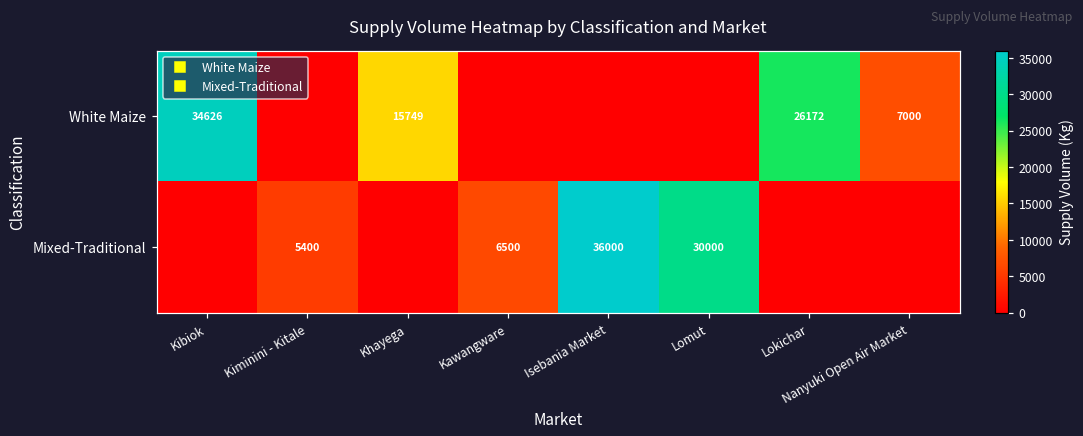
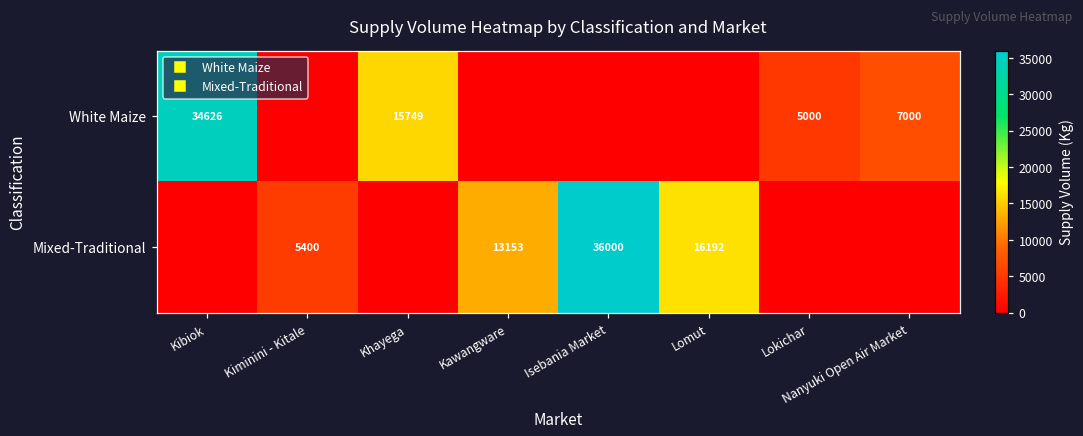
White Maize, Lokichar: 26172 -> 5000
Mixed-Traditional, Kawangware: 6500 -> 13153
Mixed-Traditional, Lomut: 30000 -> 16192
